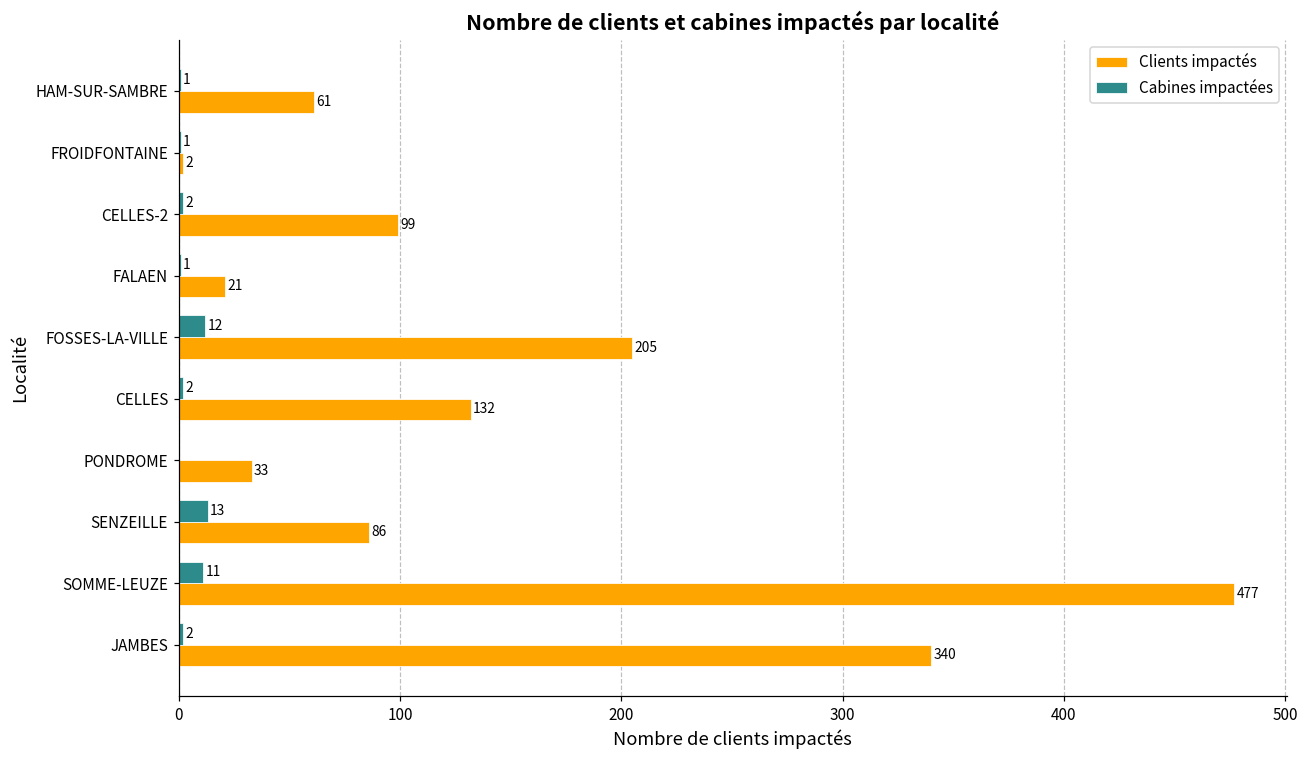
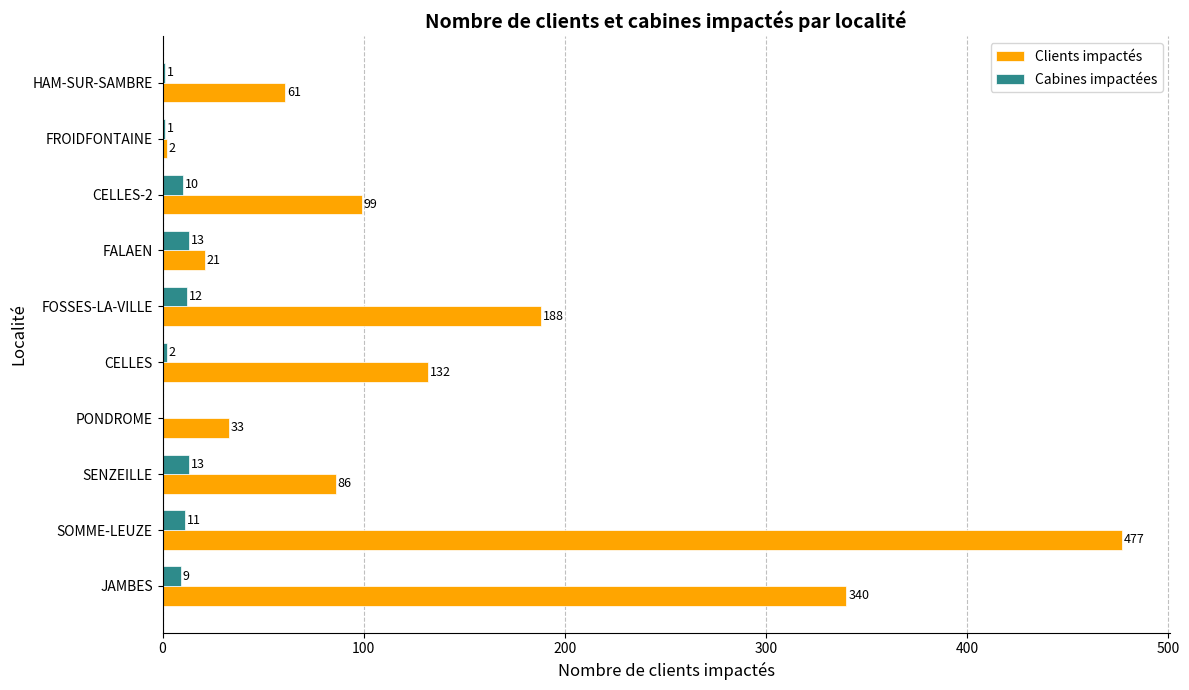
Cabines impactées, CELLES-2: 2 -> 10
Cabines impactées, FALAEN: 1 -> 13
Clients impactés, FOSSES-LA-VILLE: 205 -> 188
Cabines impactées, JAMBES: 2 -> 9
